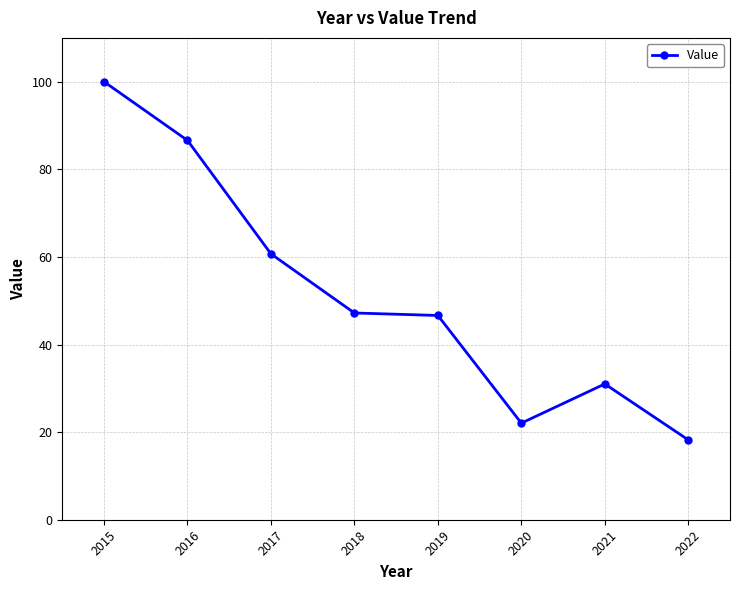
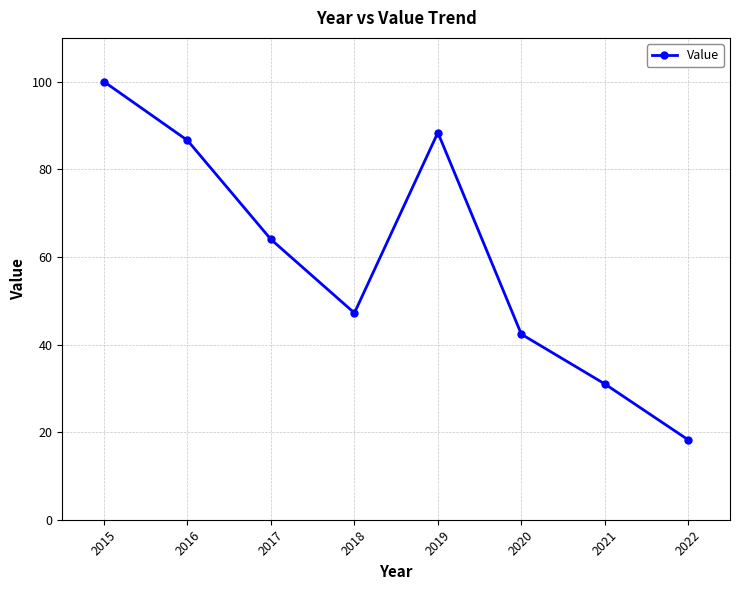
2017: 61 -> 64
2019: 47 -> 88
2020: 22 -> 42
